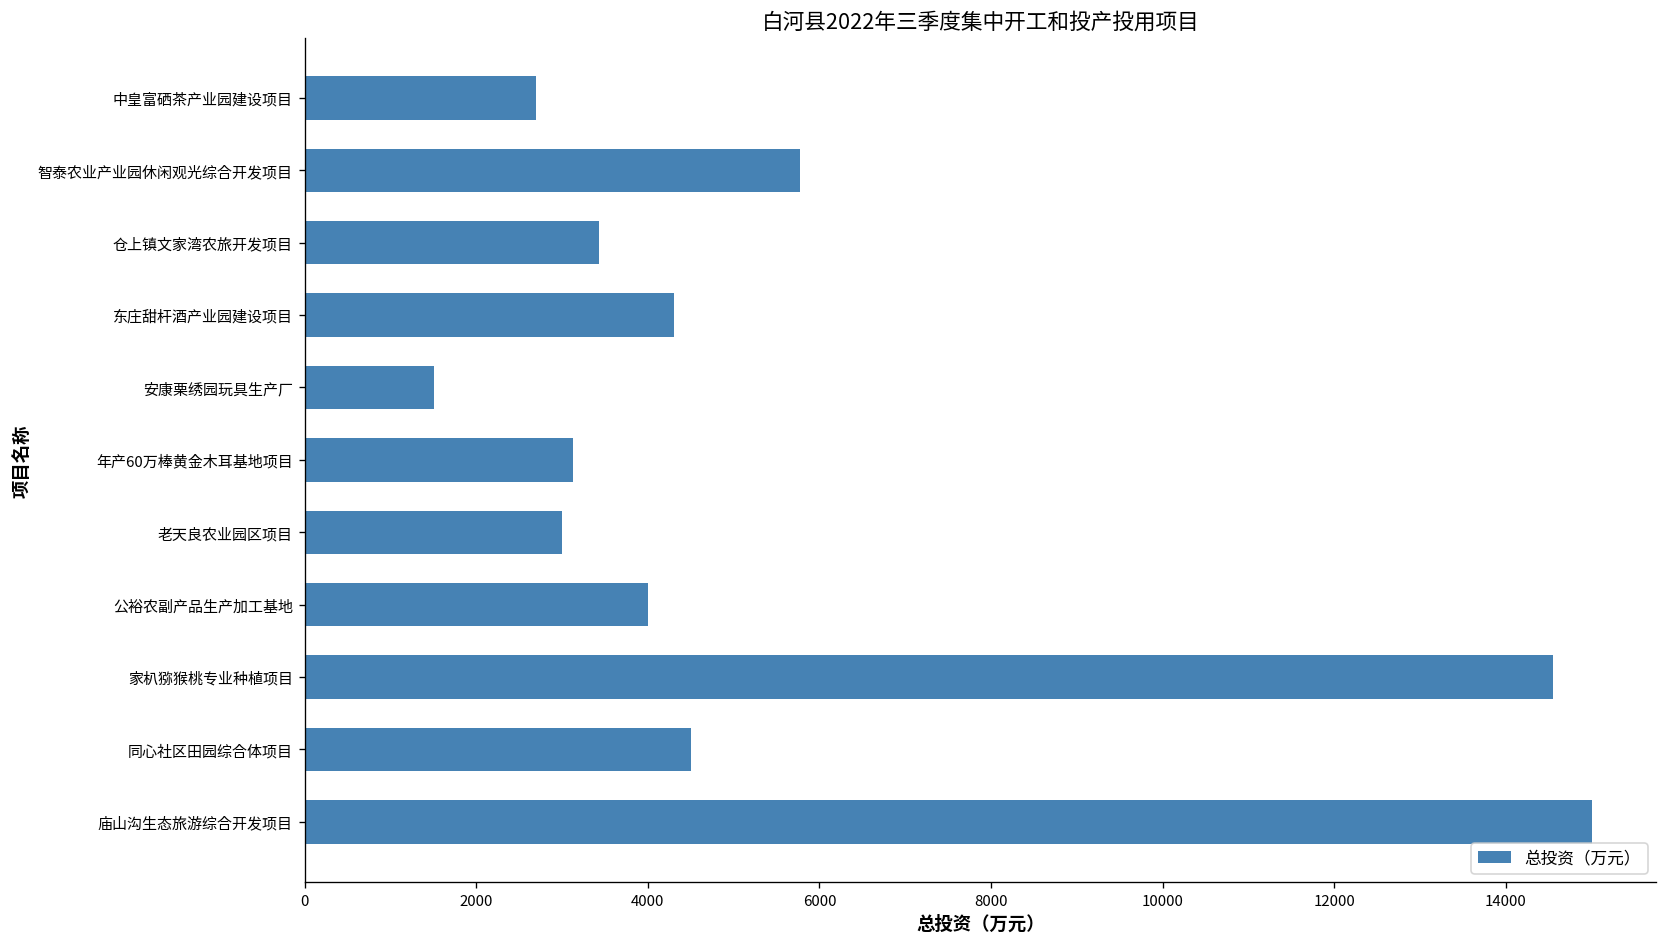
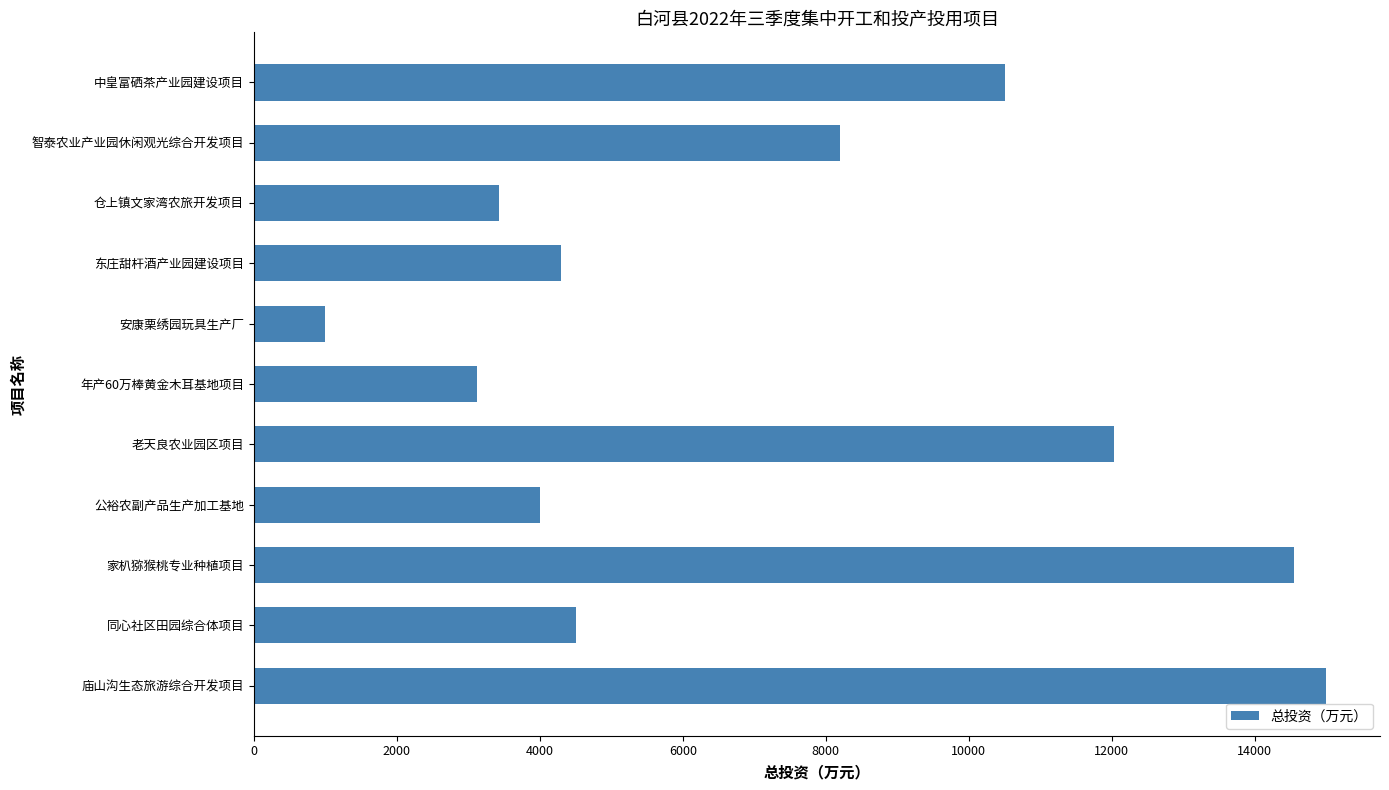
中皇富硒茶产业园建设项目: 2700 -> 10500
智泰农业产业园休闲观光综合开发项目: 5800 -> 8200
安康栗绣园玩具生产厂: 1500 -> 1000
老天良农业园区项目: 3000 -> 12000
